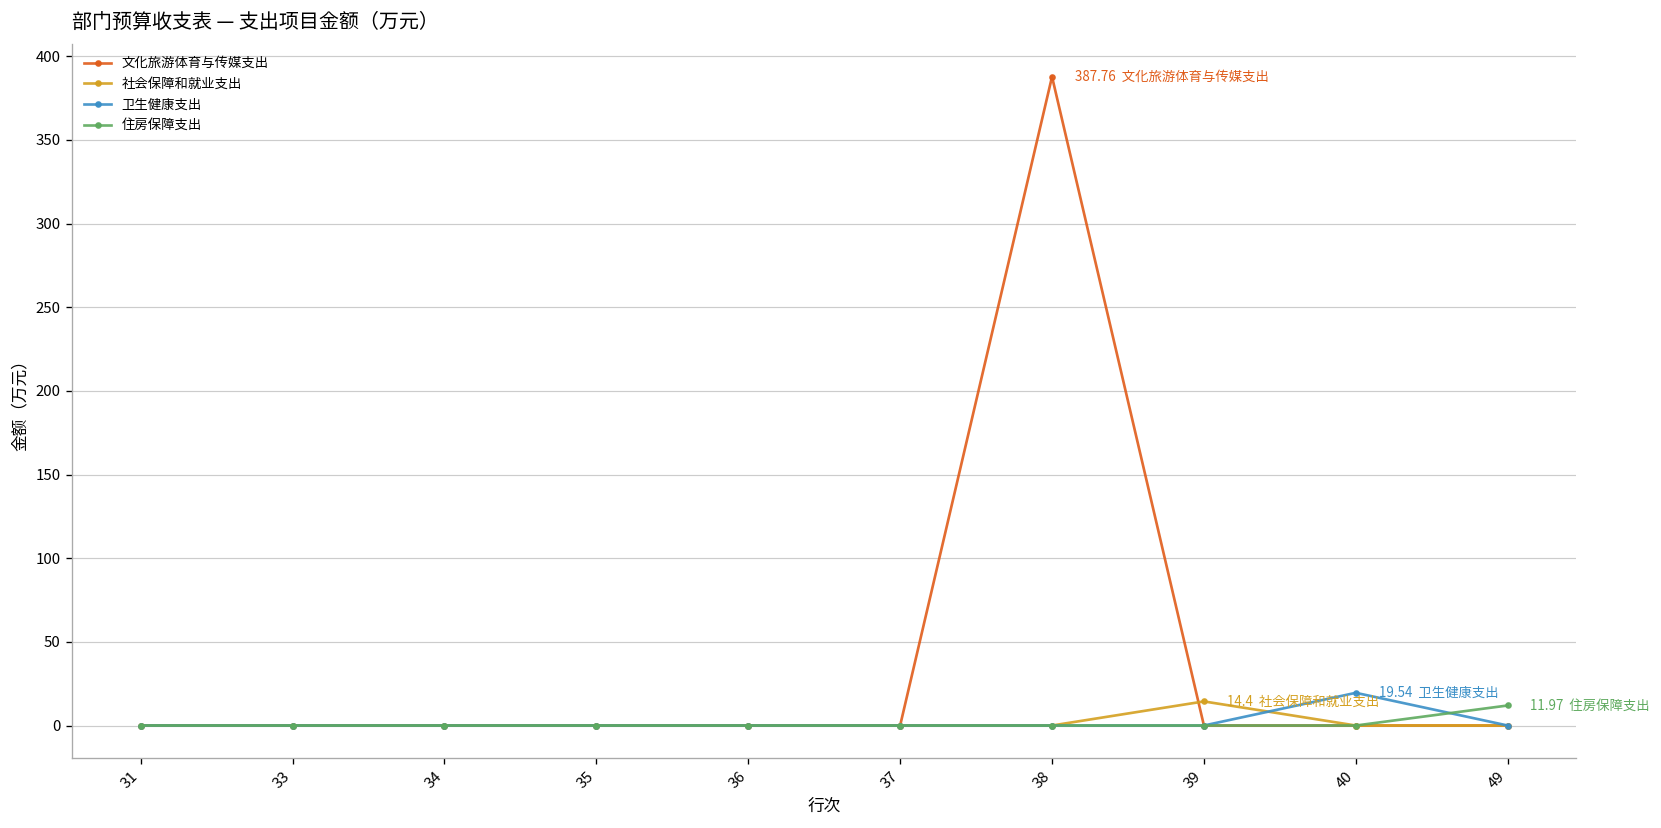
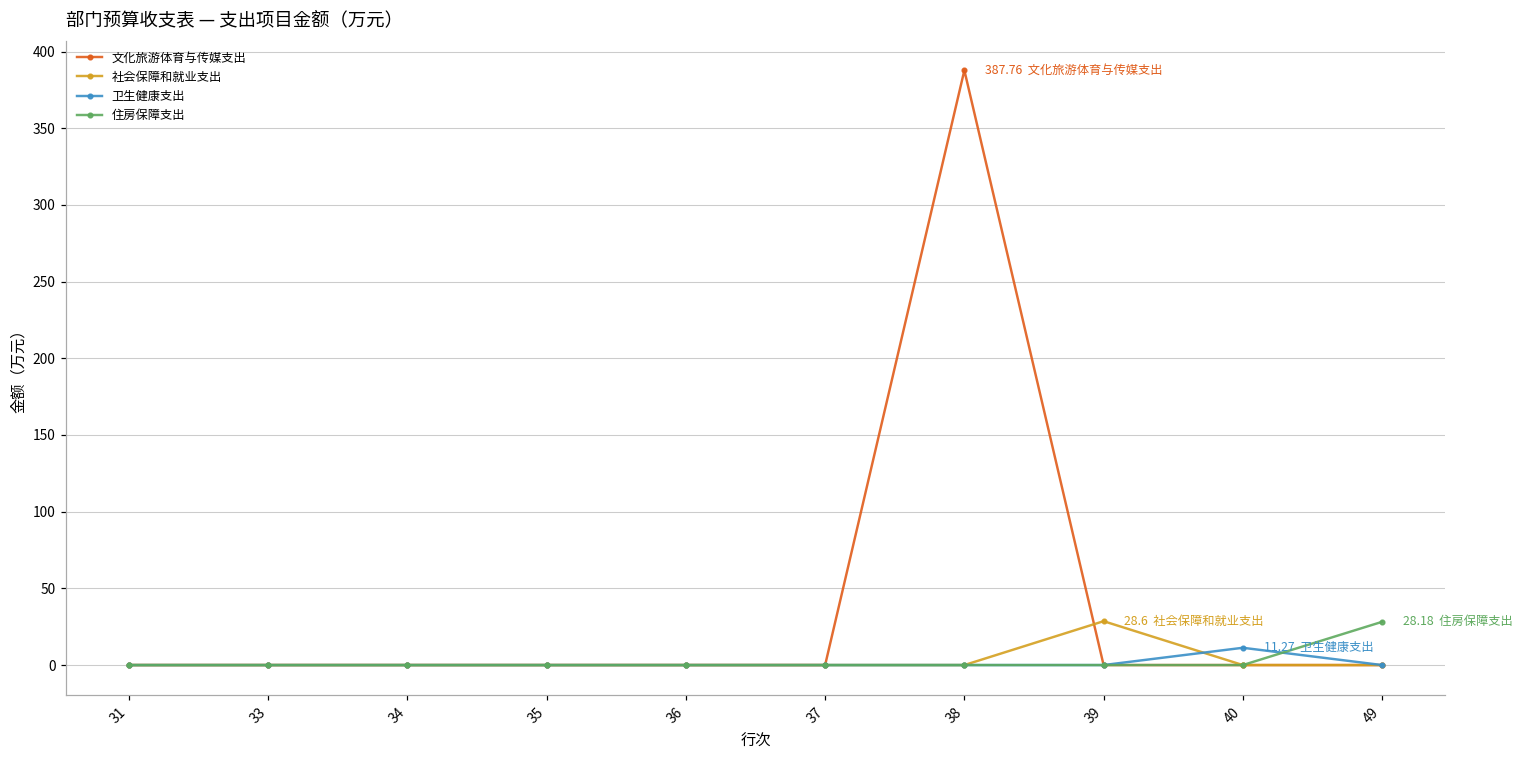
社会保障和就业支出, 39: 14.4 -> 28.6
卫生健康支出, 40: 19.54 -> 11.27
住房保障支出, 49: 11.97 -> 28.18
